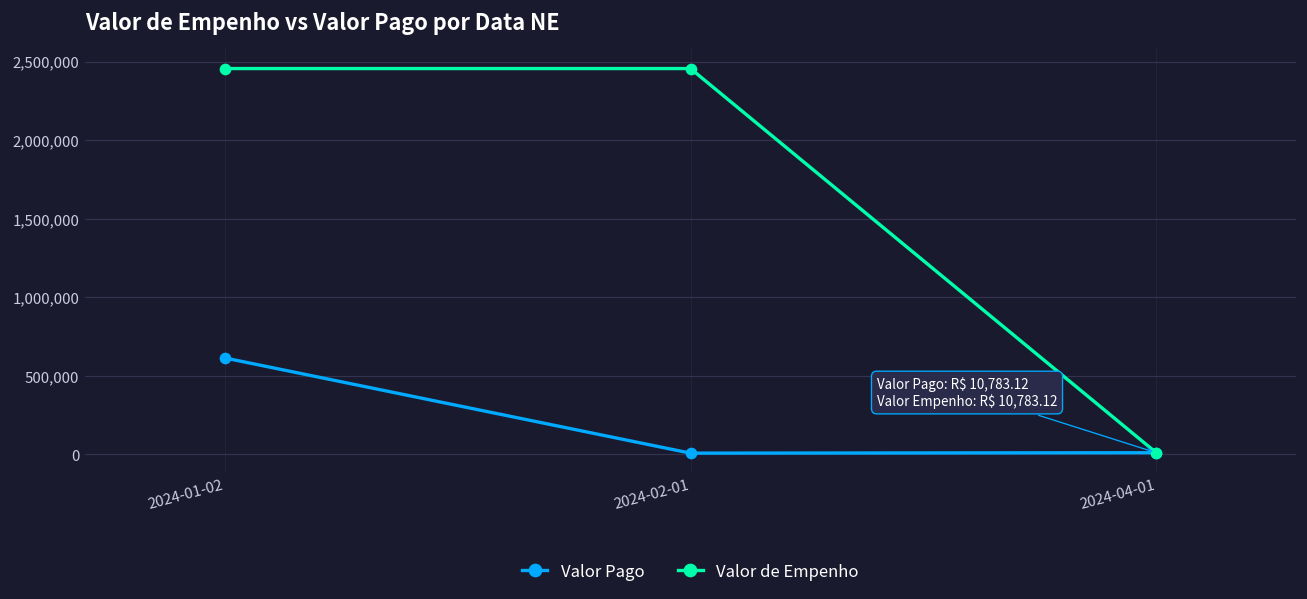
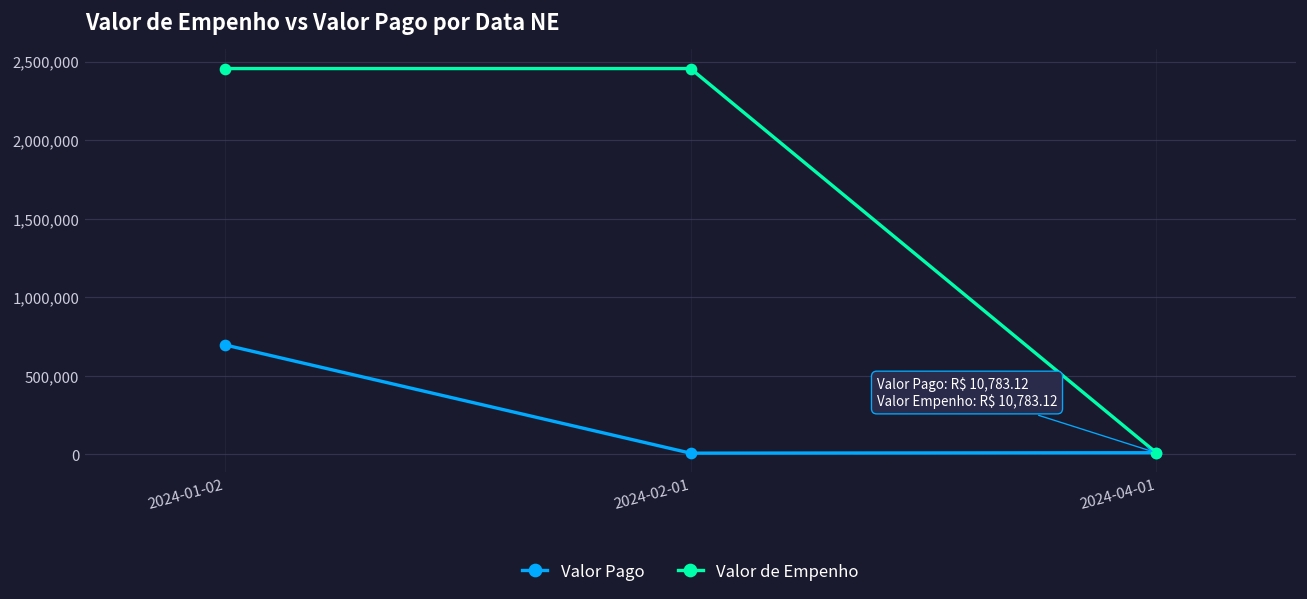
Valor Pago, 2024-01-02: 610,000 -> 700,000
